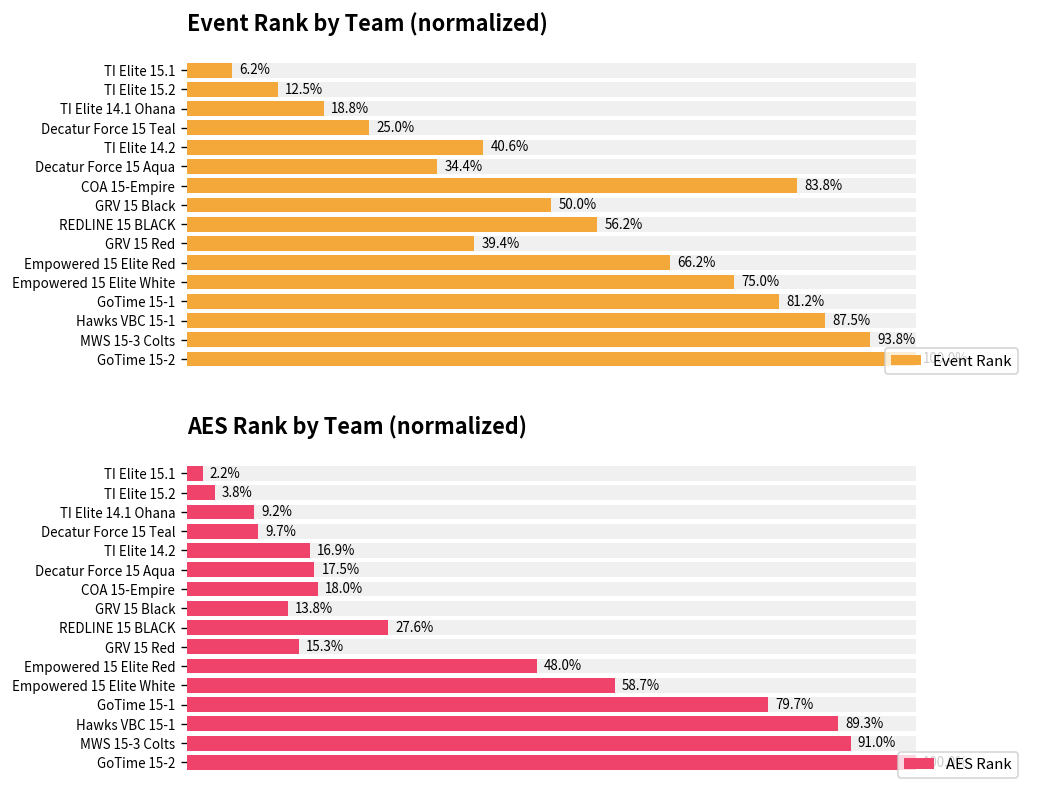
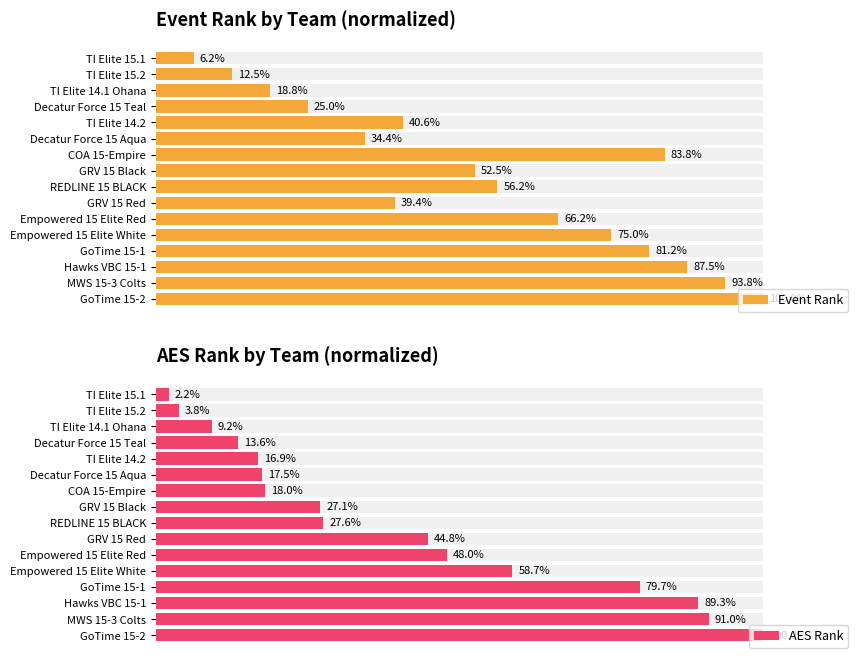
Event Rank by Team (normalized), Event Rank, GRV 15 Black: 50.0% -> 52.5%
AES Rank by Team (normalized), AES Rank, Decatur Force 15 Teal: 9.7% -> 13.6%
AES Rank by Team (normalized), AES Rank, GRV 15 Black: 13.8% -> 27.1%
AES Rank by Team (normalized), AES Rank, GRV 15 Red: 15.3% -> 44.8%
